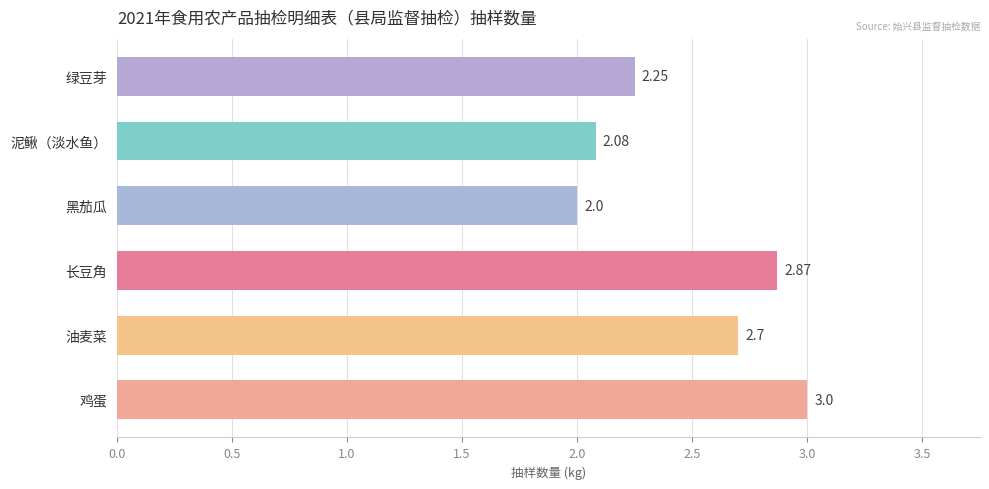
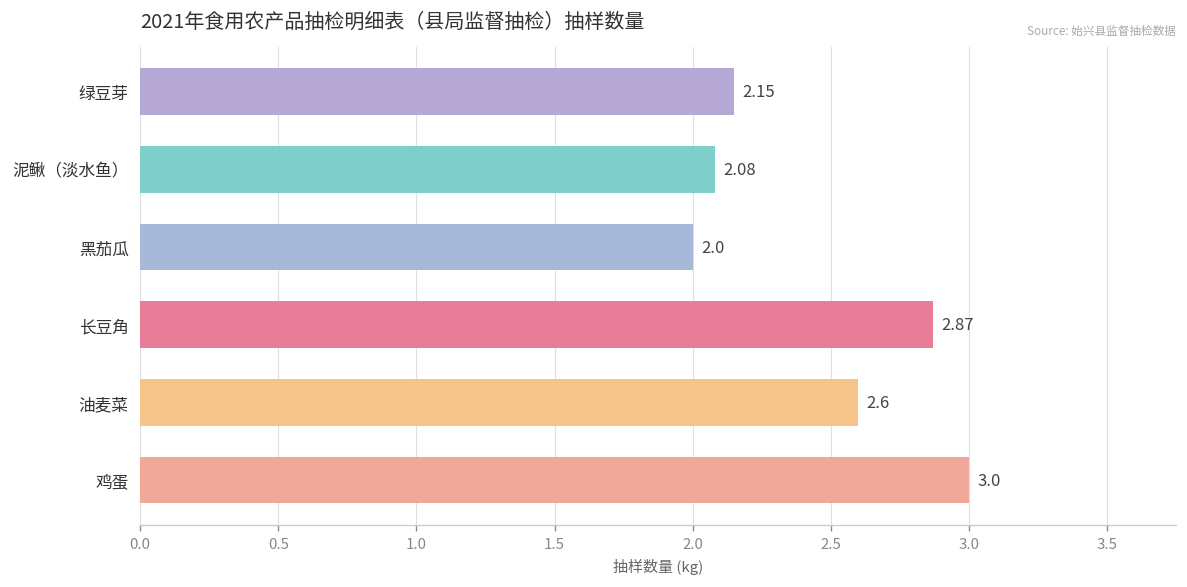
绿豆芽: 2.25 -> 2.15
油麦菜: 2.7 -> 2.6
